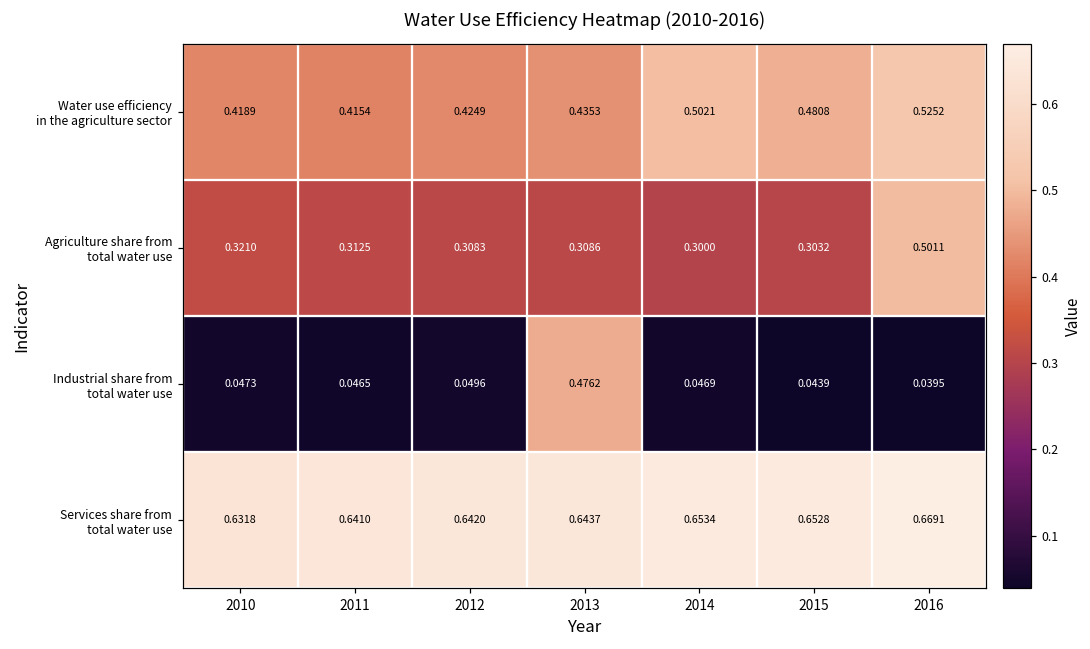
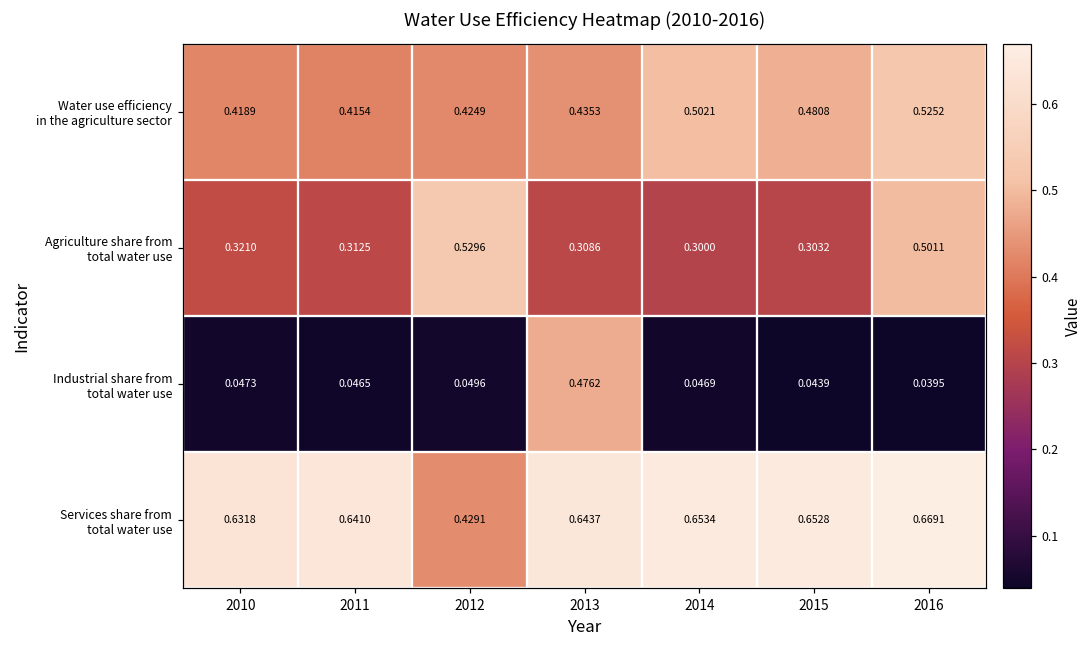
Agriculture share from total water use, 2012: 0.3083 -> 0.5296
Services share from total water use, 2012: 0.6420 -> 0.4291
